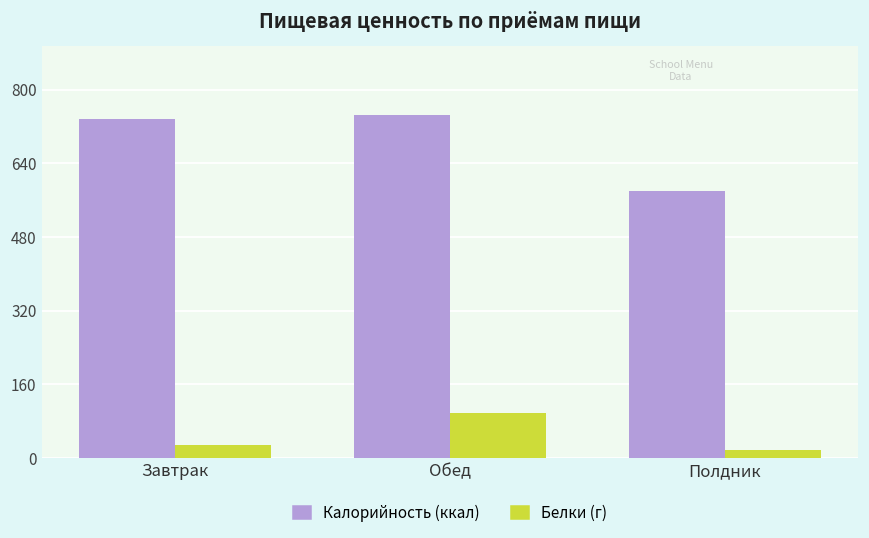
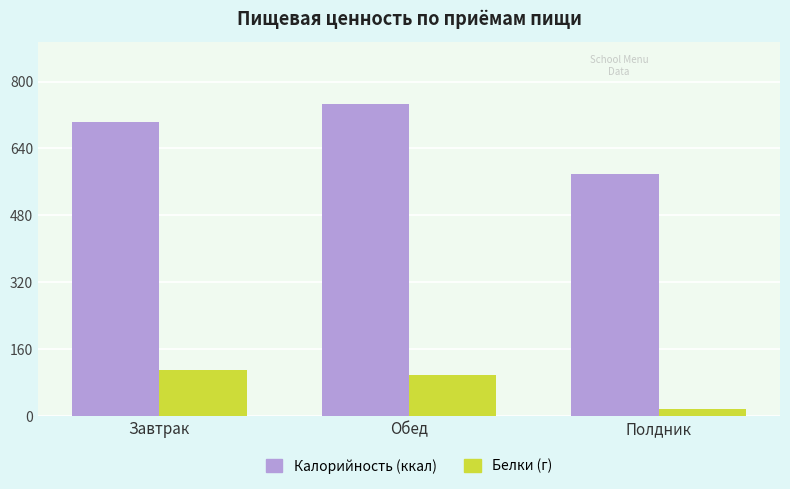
Калорийность (ккал), Завтрак: 740 -> 700
Белки (г), Завтрак: 30 -> 110
